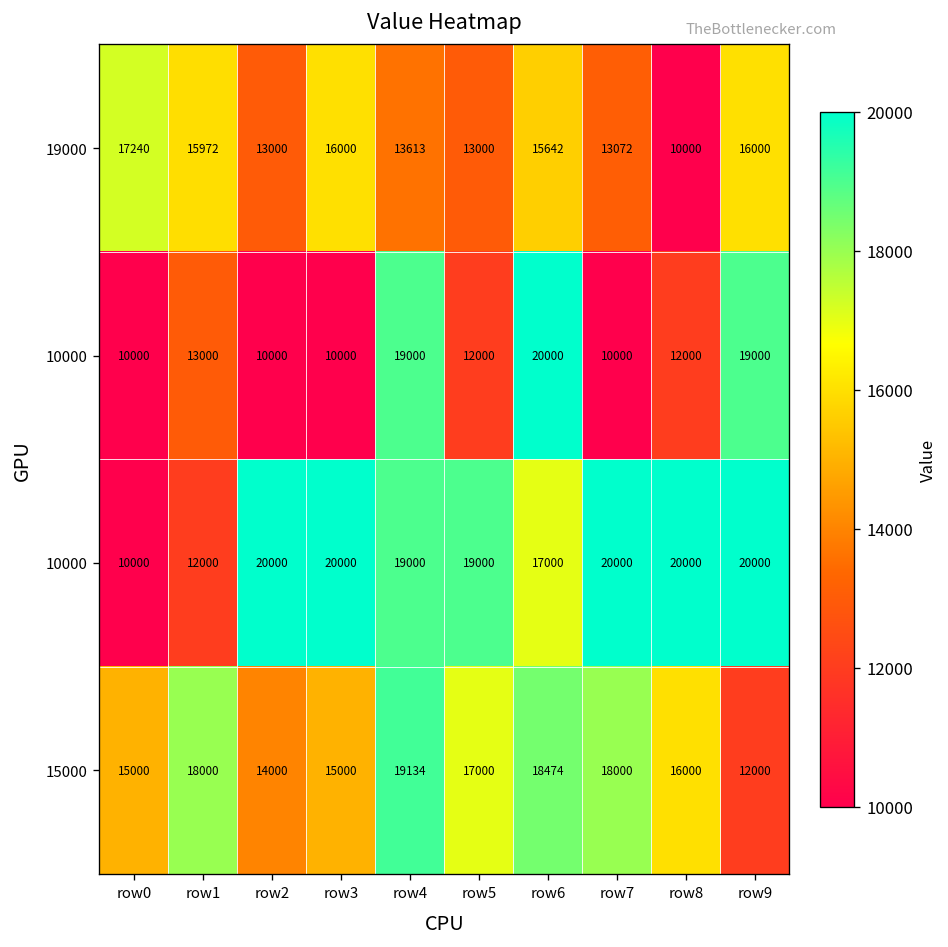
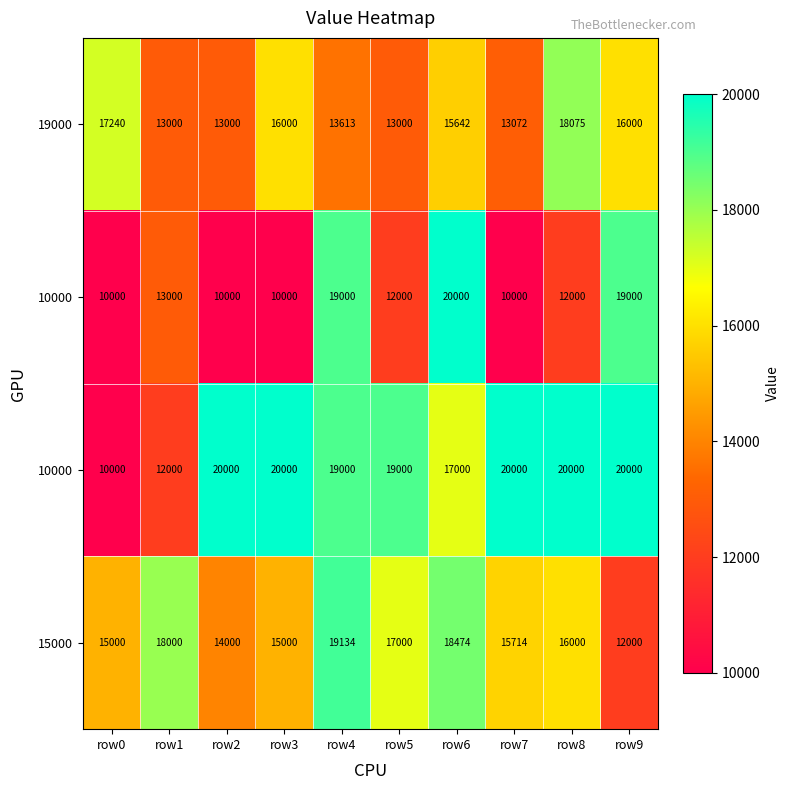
19000, row1: 15972 -> 13000
19000, row8: 10000 -> 18075
15000, row7: 18000 -> 15714
